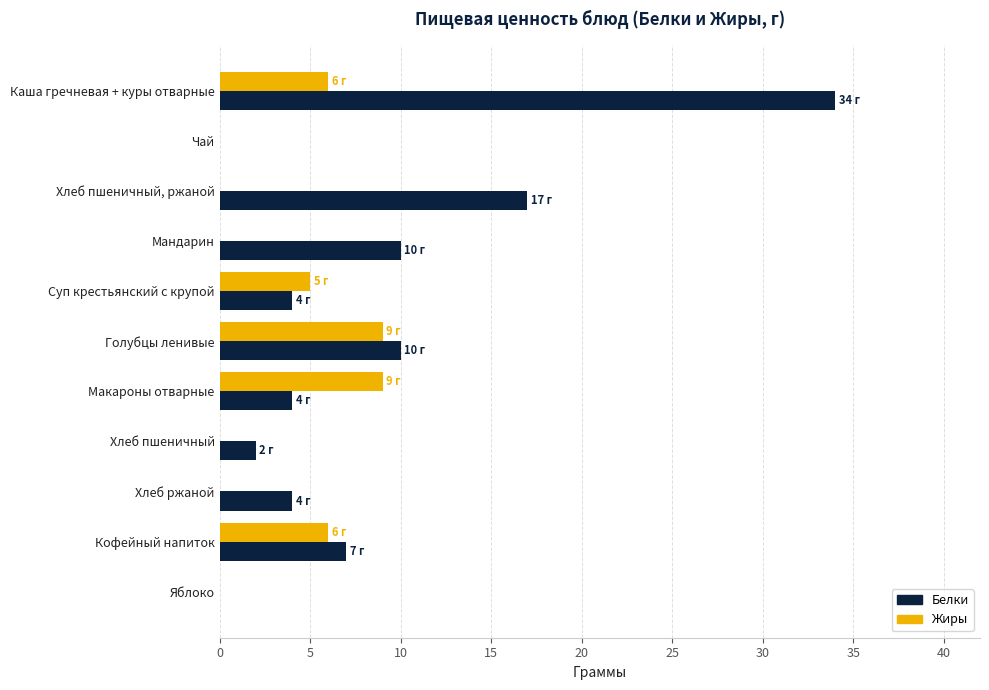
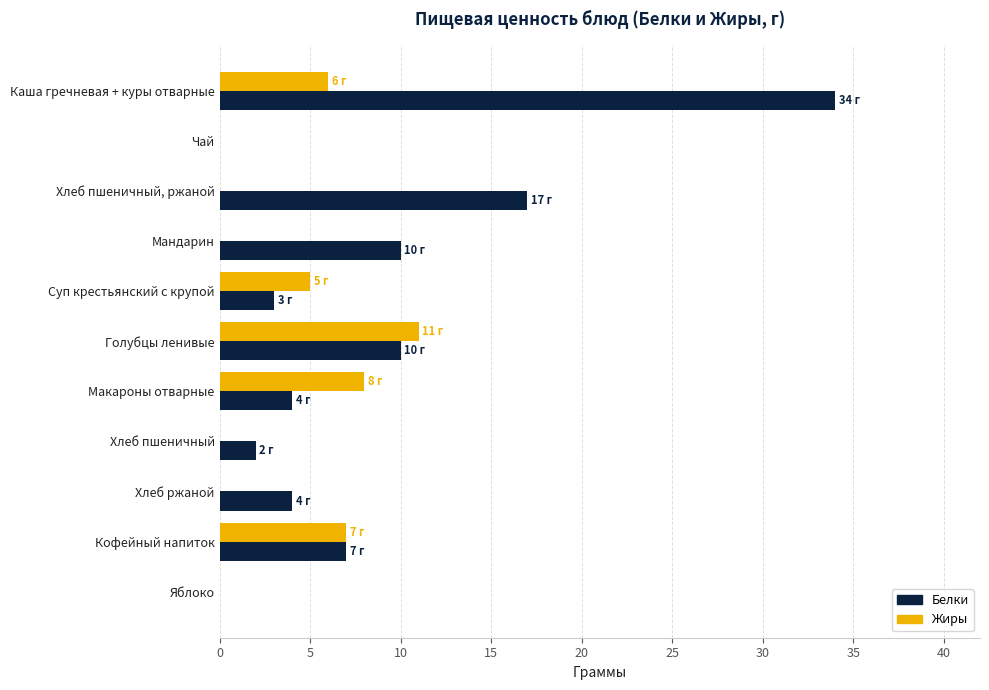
Белки, Суп крестьянский с крупой: 4 -> 3
Жиры, Голубцы ленивые: 9 -> 11
Жиры, Макароны отварные: 9 -> 8
Жиры, Кофейный напиток: 6 -> 7
